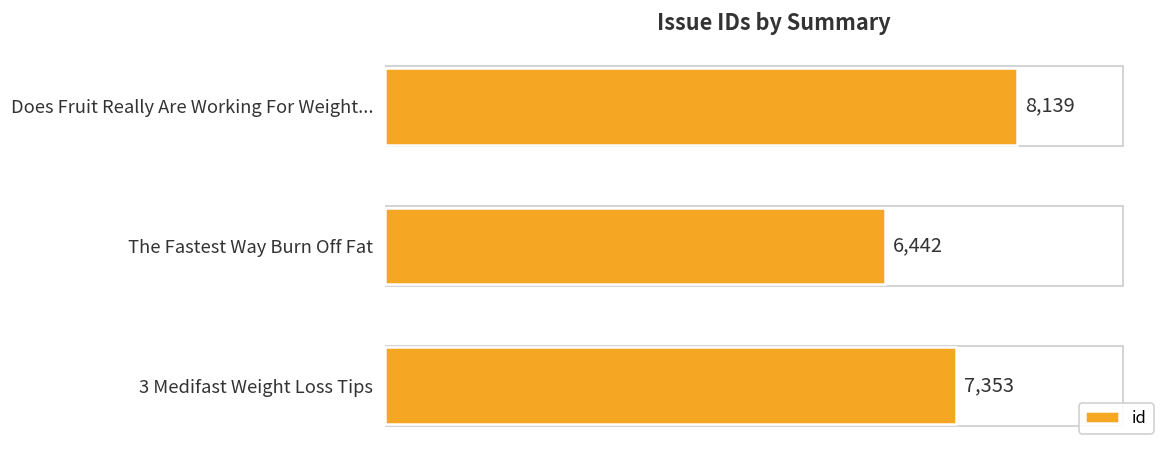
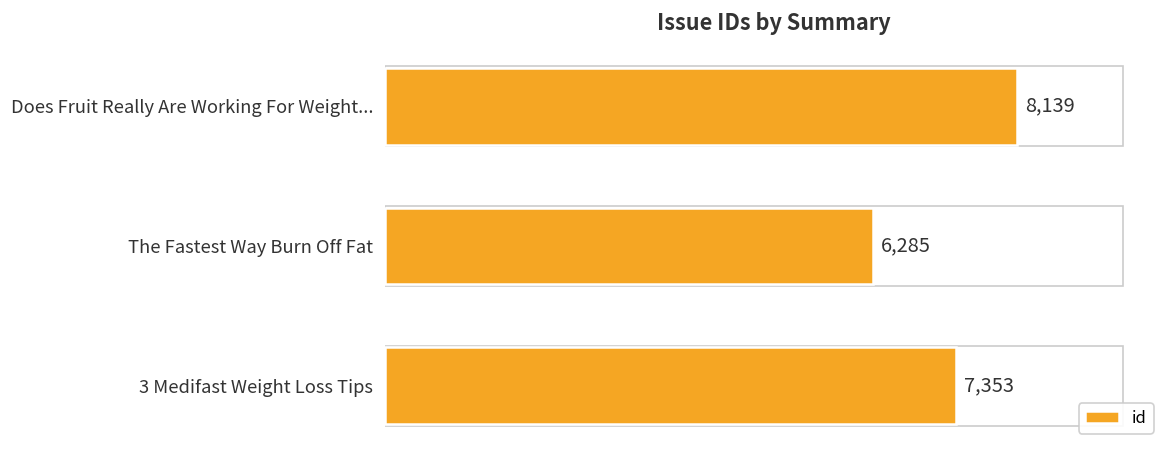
The Fastest Way Burn Off Fat: 6,442 -> 6,285
